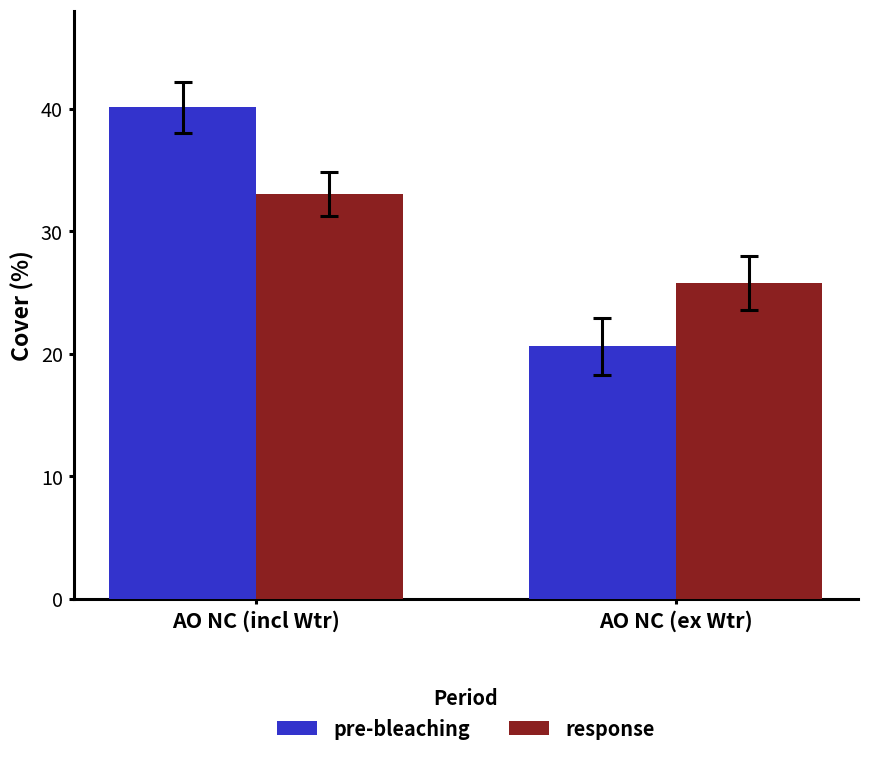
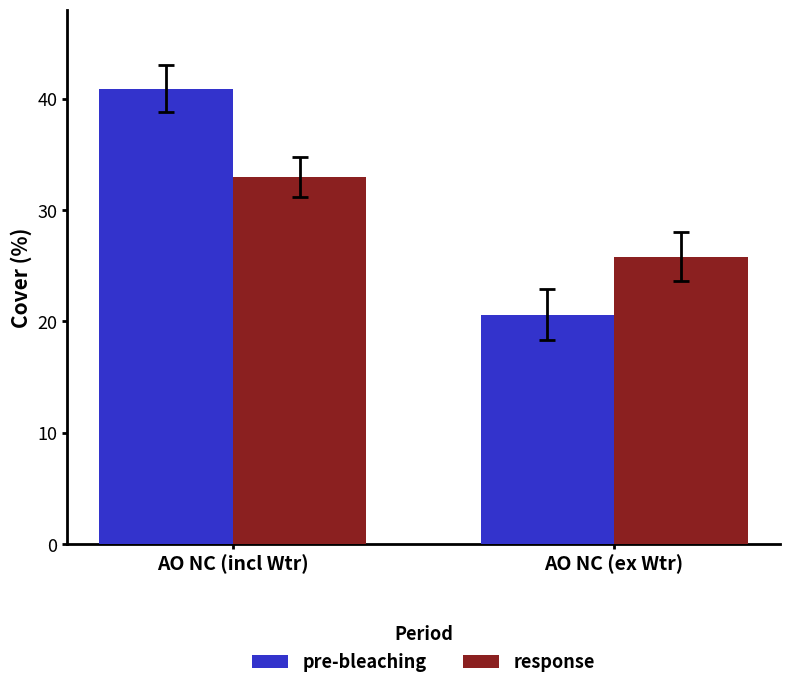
pre-bleaching, AO NC (incl Wtr): 40.1 -> 40.9
